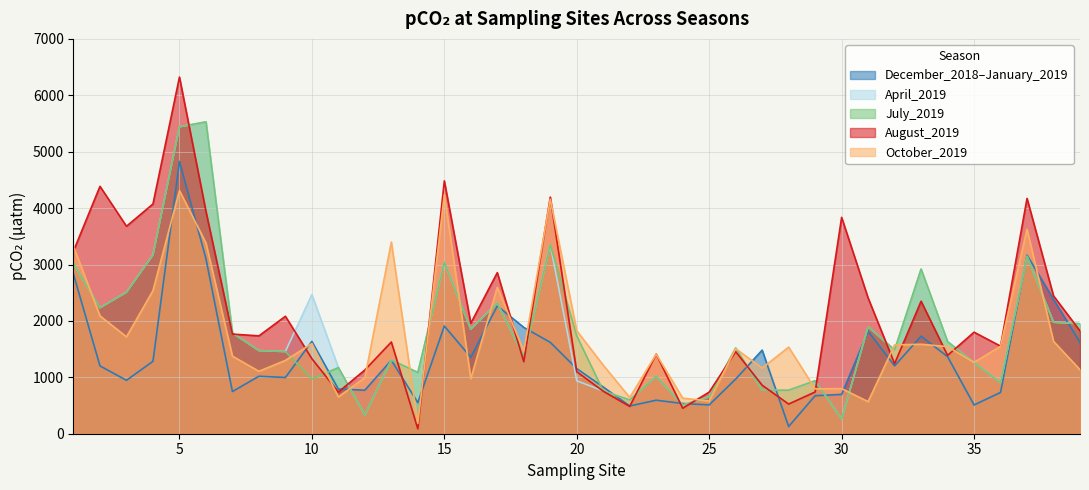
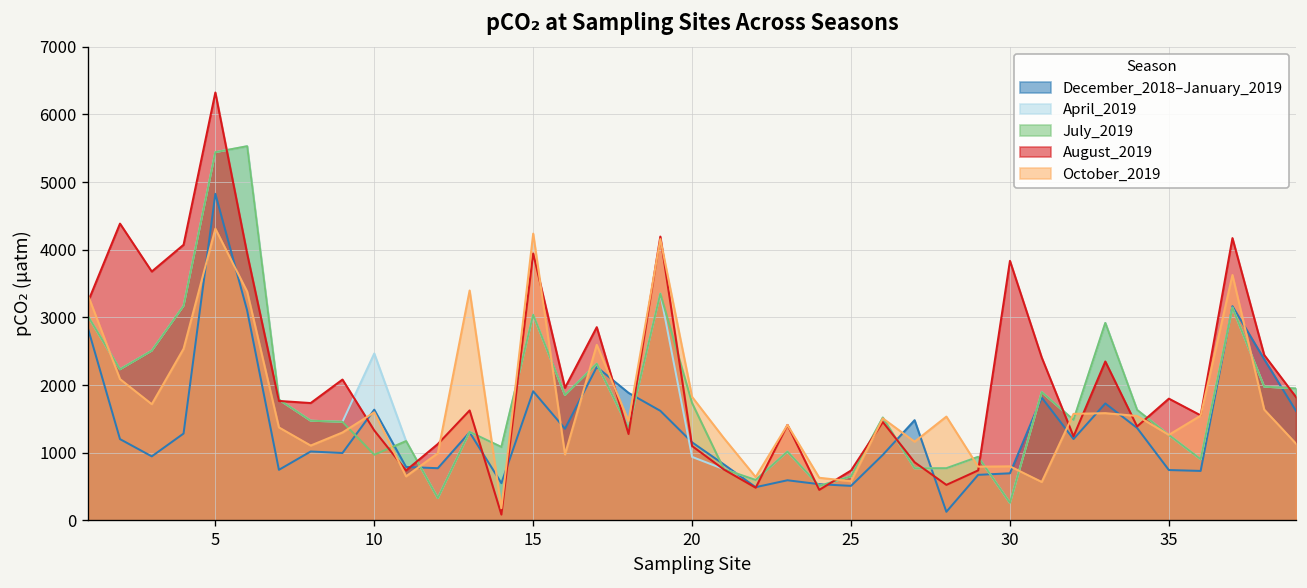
August_2019, 15: 4500 -> 3900
December_2018–January_2019, 35: 500 -> 700
